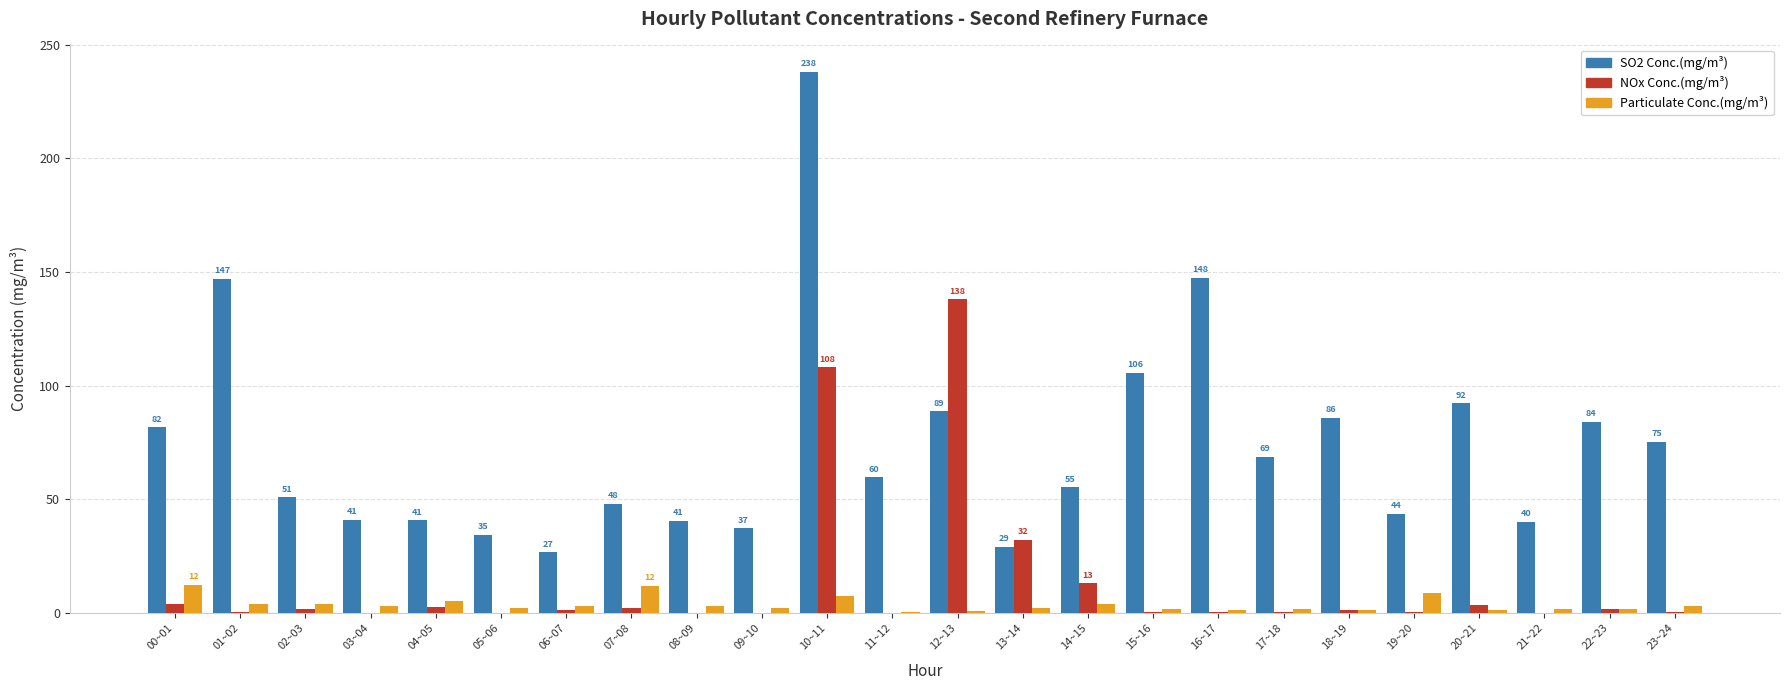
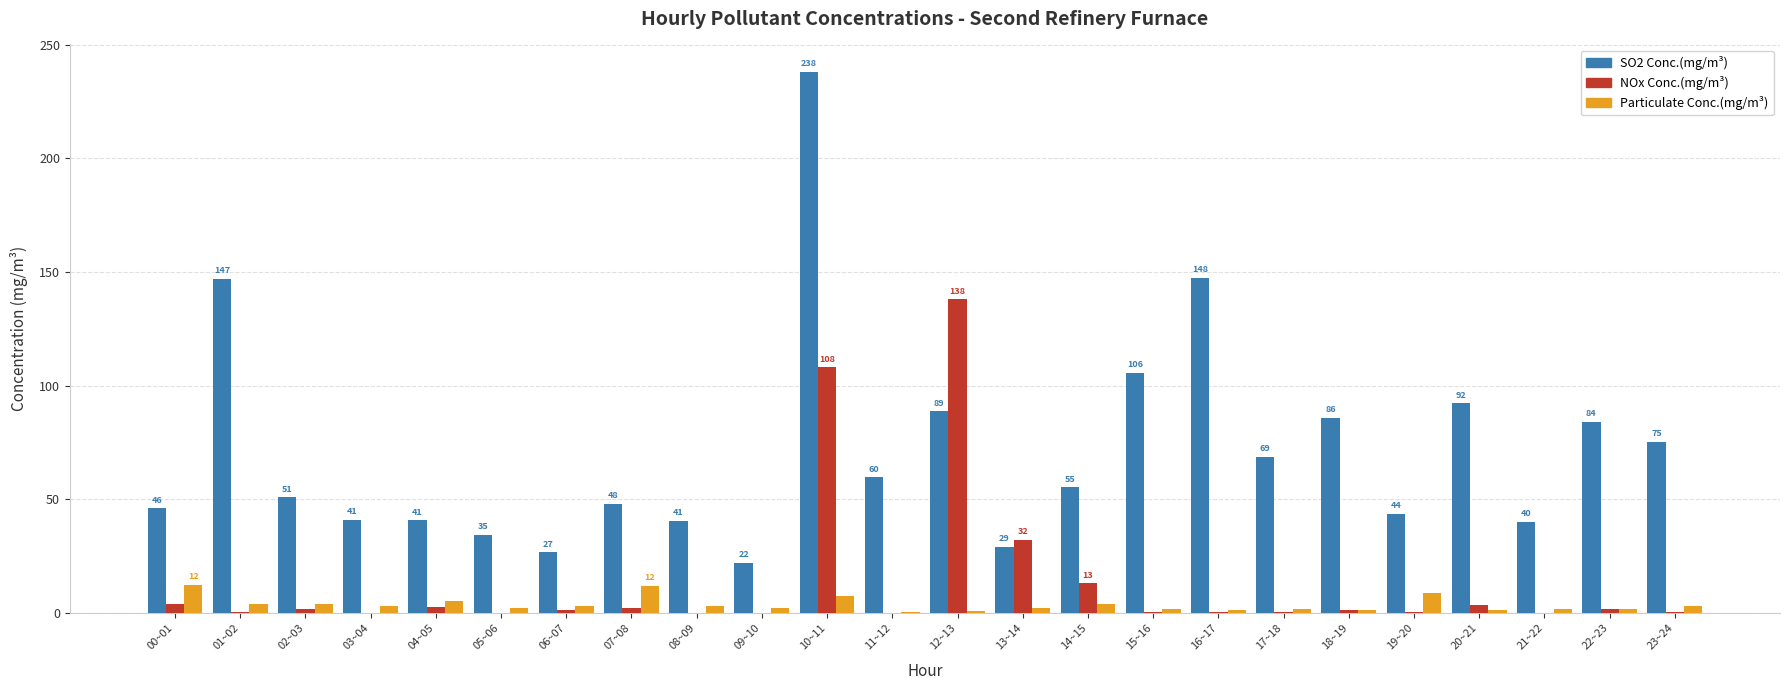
SO2 Conc.(mg/m³), 00~01: 82 -> 46
SO2 Conc.(mg/m³), 09~10: 37 -> 22
